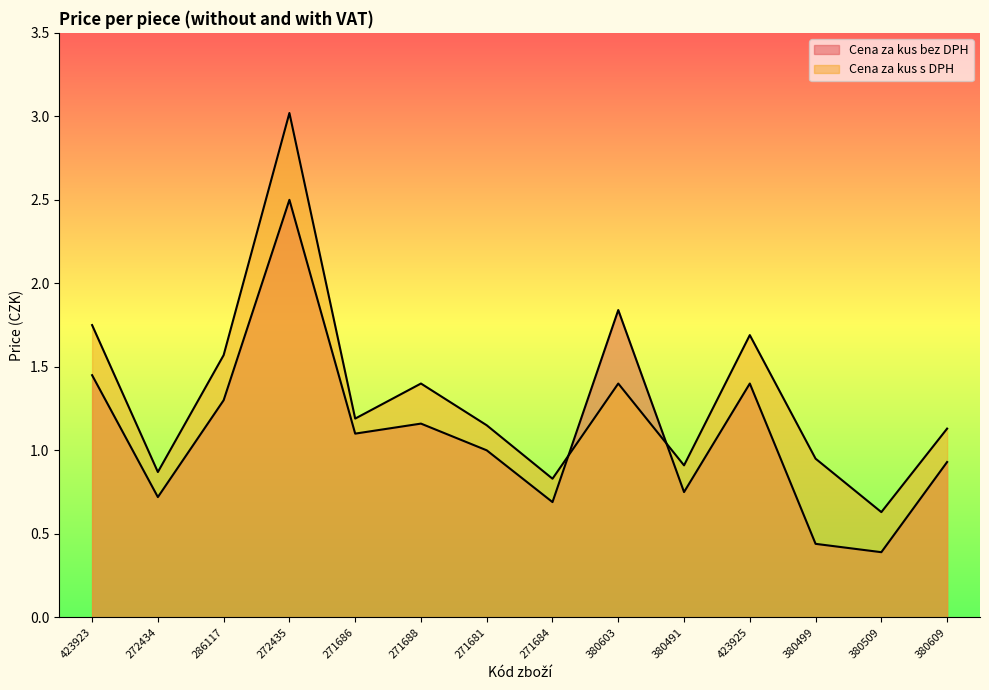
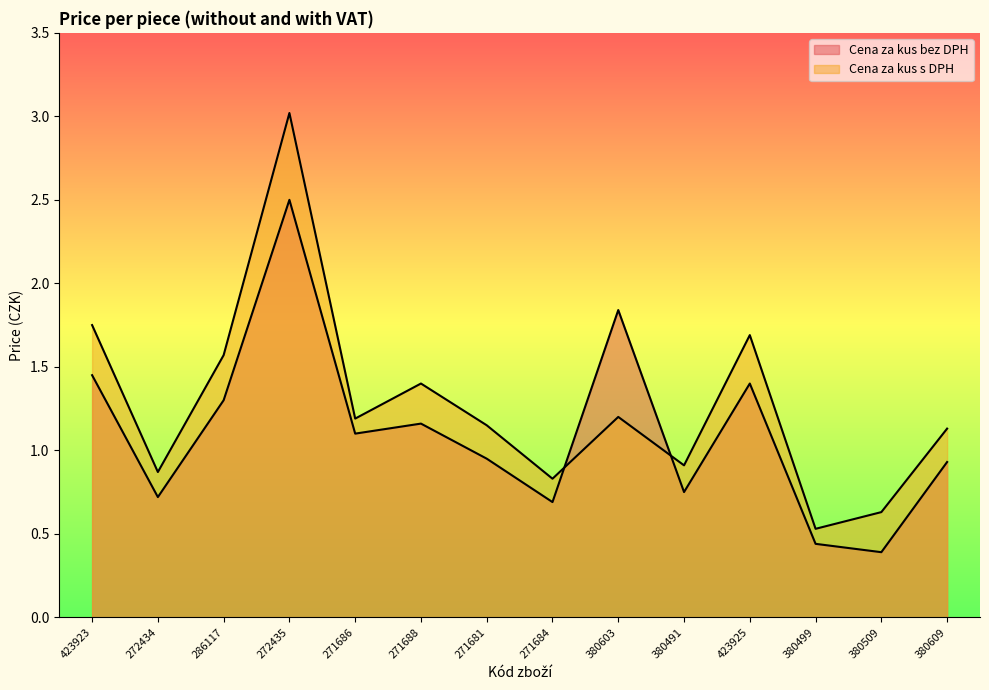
Cena za kus bez DPH, 271681: 1.00 -> 0.95
Cena za kus s DPH, 380603: 1.4 -> 1.2
Cena za kus s DPH, 380499: 0.95 -> 0.53
